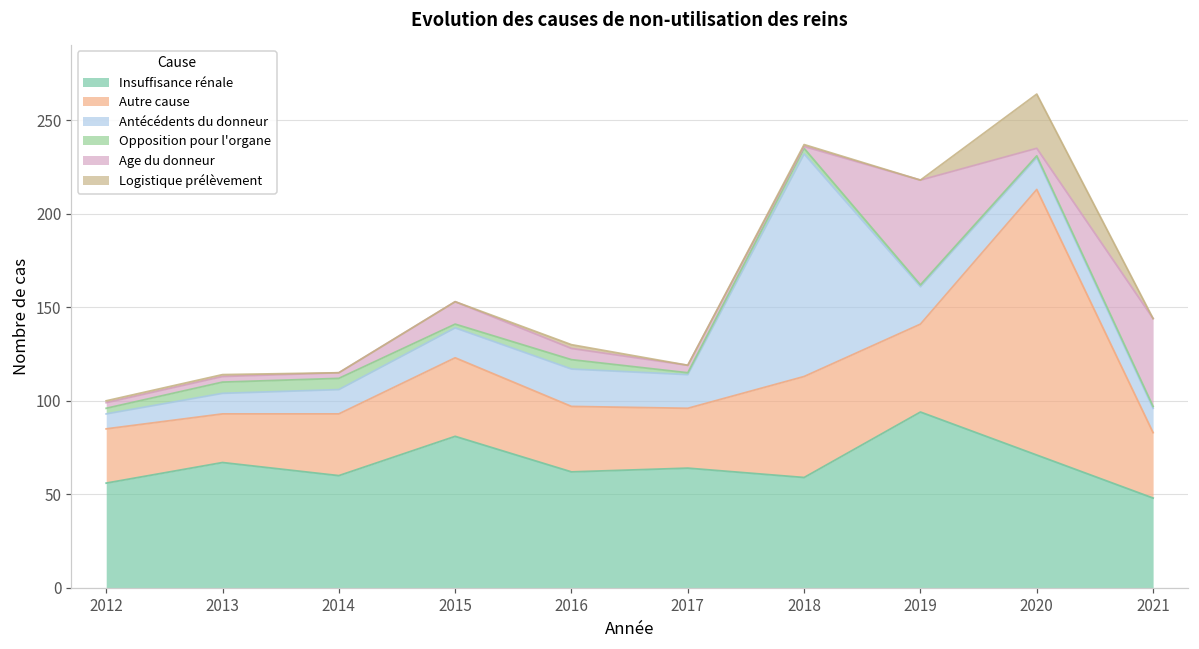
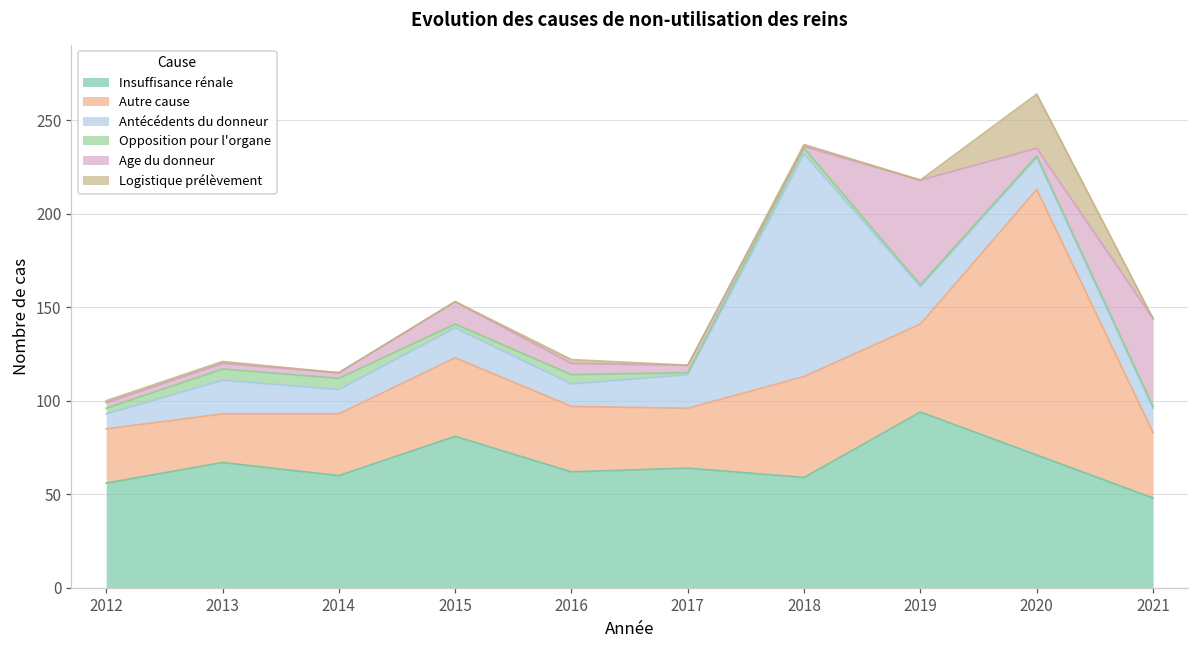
Antécédents du donneur, 2013: 11 -> 18
Antécédents du donneur, 2016: 20 -> 12
